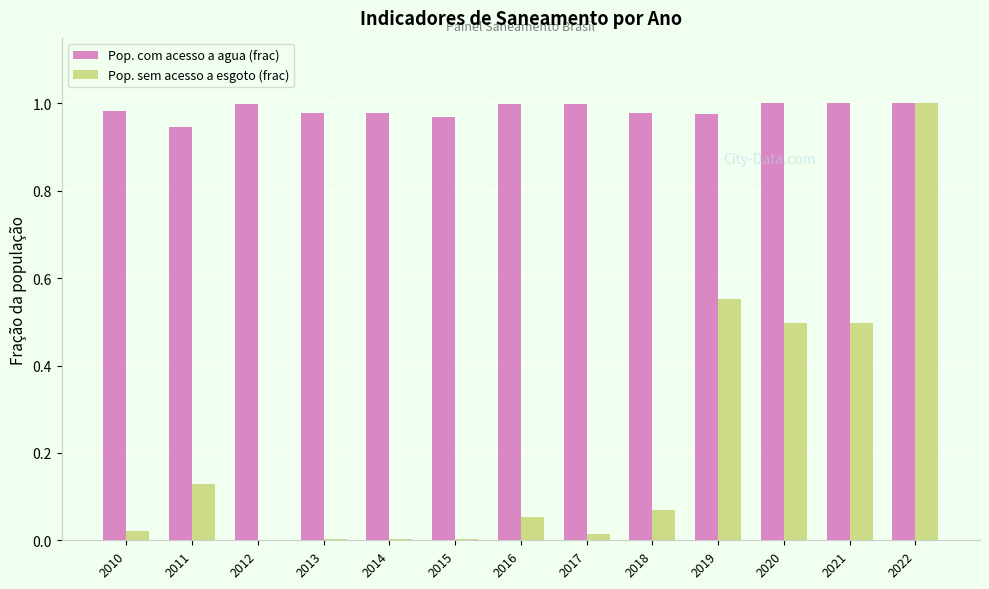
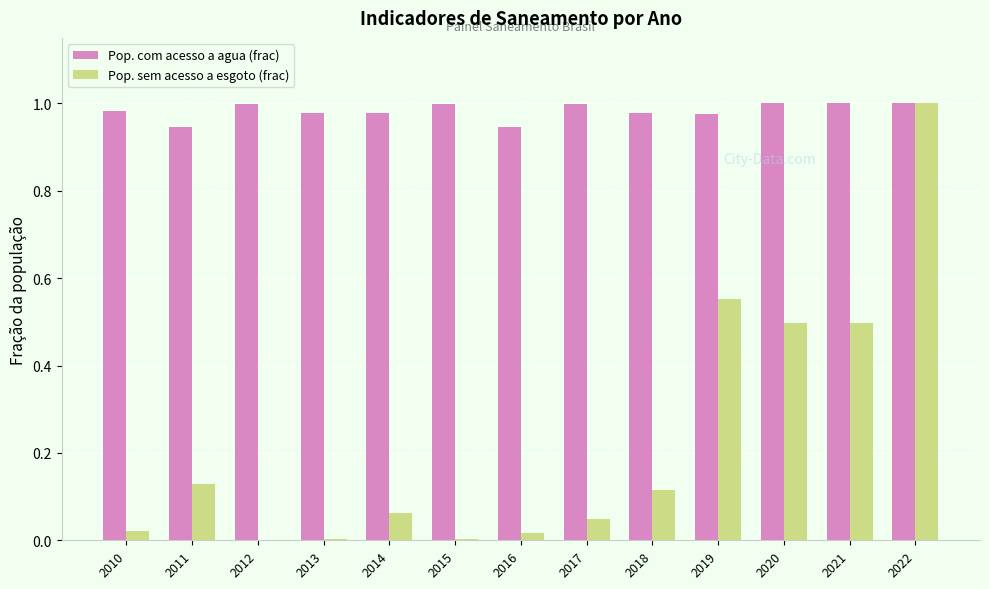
Pop. sem acesso a esgoto (frac), 2014: 0.00 -> 0.06
Pop. com acesso a agua (frac), 2015: 0.97 -> 1.00
Pop. com acesso a agua (frac), 2016: 1.00 -> 0.95
Pop. sem acesso a esgoto (frac), 2016: 0.05 -> 0.02
Pop. sem acesso a esgoto (frac), 2017: 0.01 -> 0.05
Pop. sem acesso a esgoto (frac), 2018: 0.07 -> 0.12
